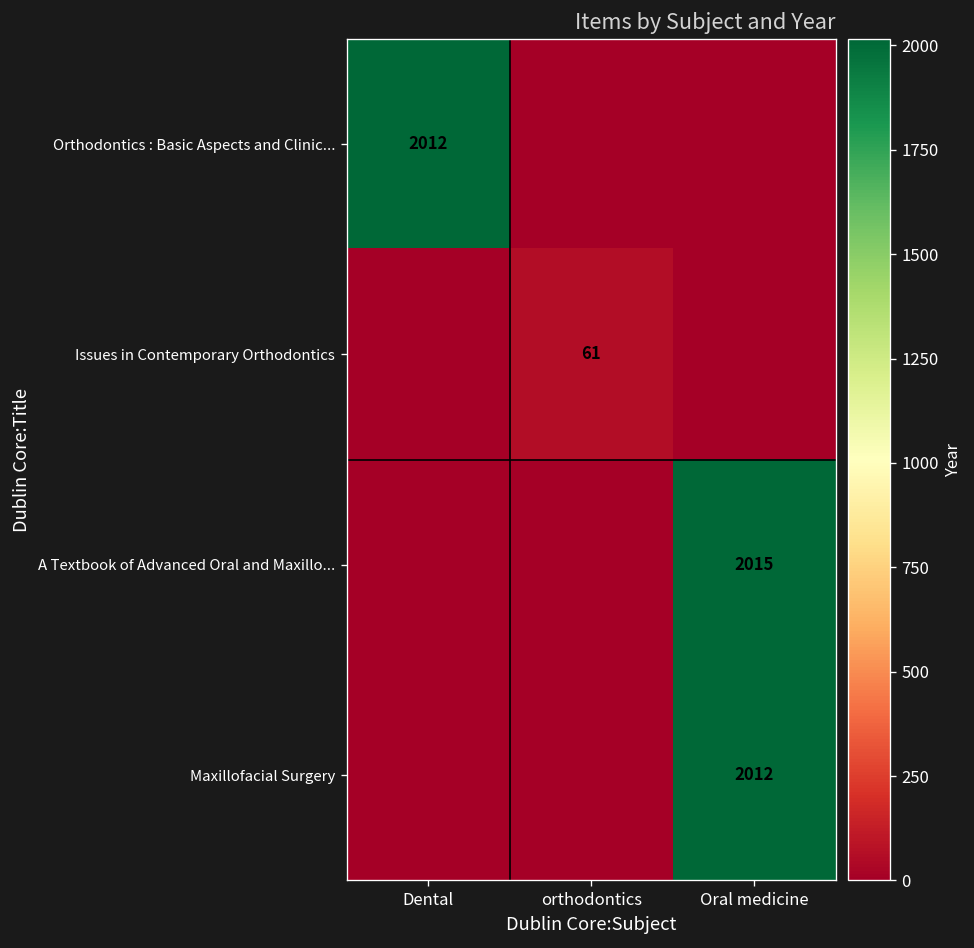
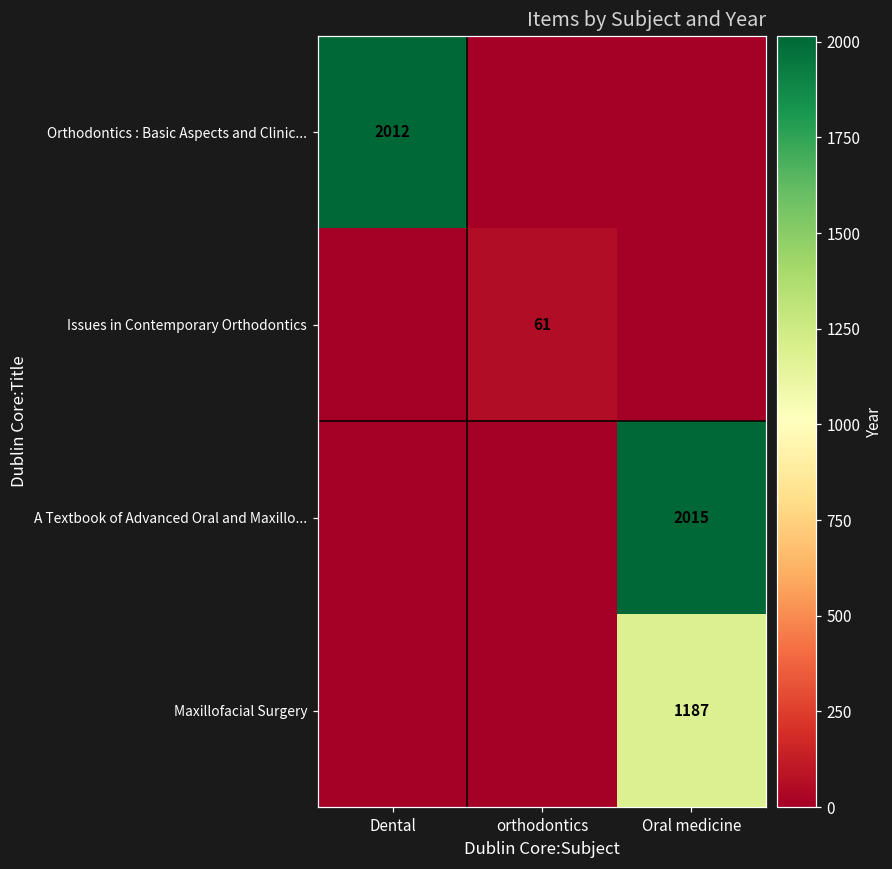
Maxillofacial Surgery, Oral medicine: 2012 -> 1187
